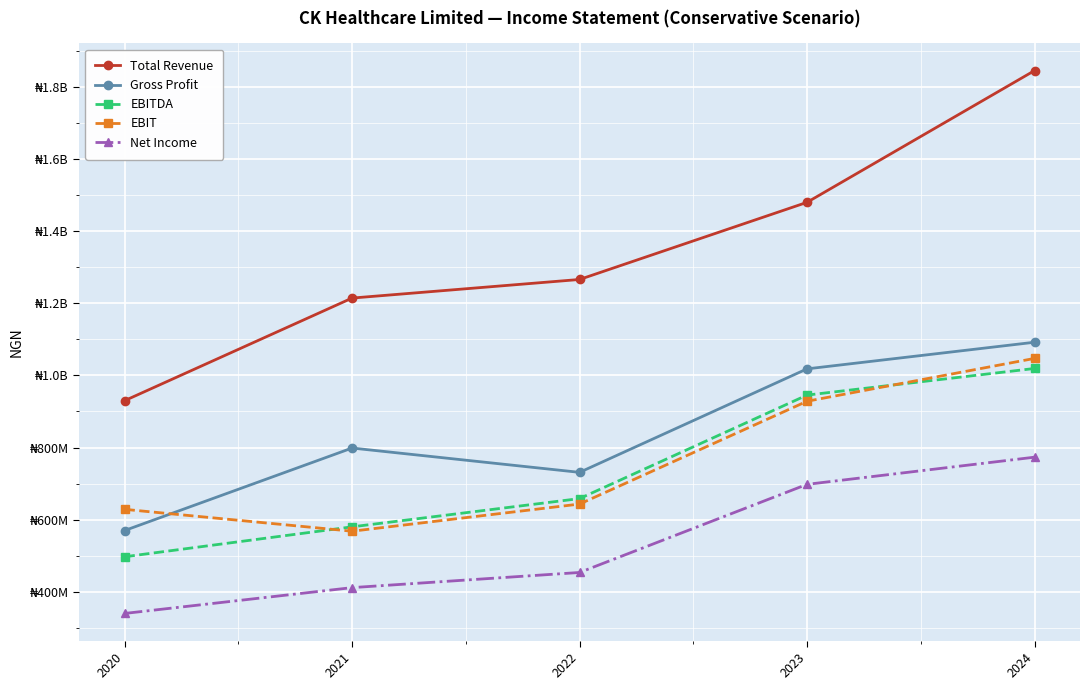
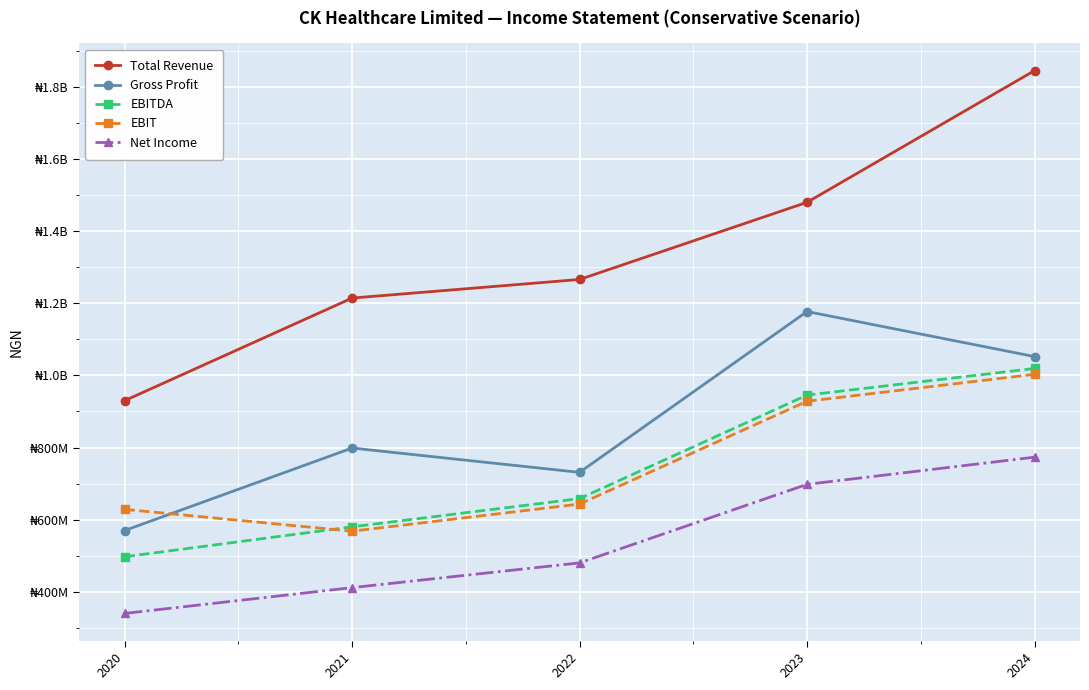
Net Income, 2022: ₦450000000 -> ₦480000000
Gross Profit, 2023: ₦1020000000 -> ₦1180000000
Gross Profit, 2024: ₦1090000000 -> ₦1050000000
EBIT, 2024: ₦1050000000 -> ₦1000000000
